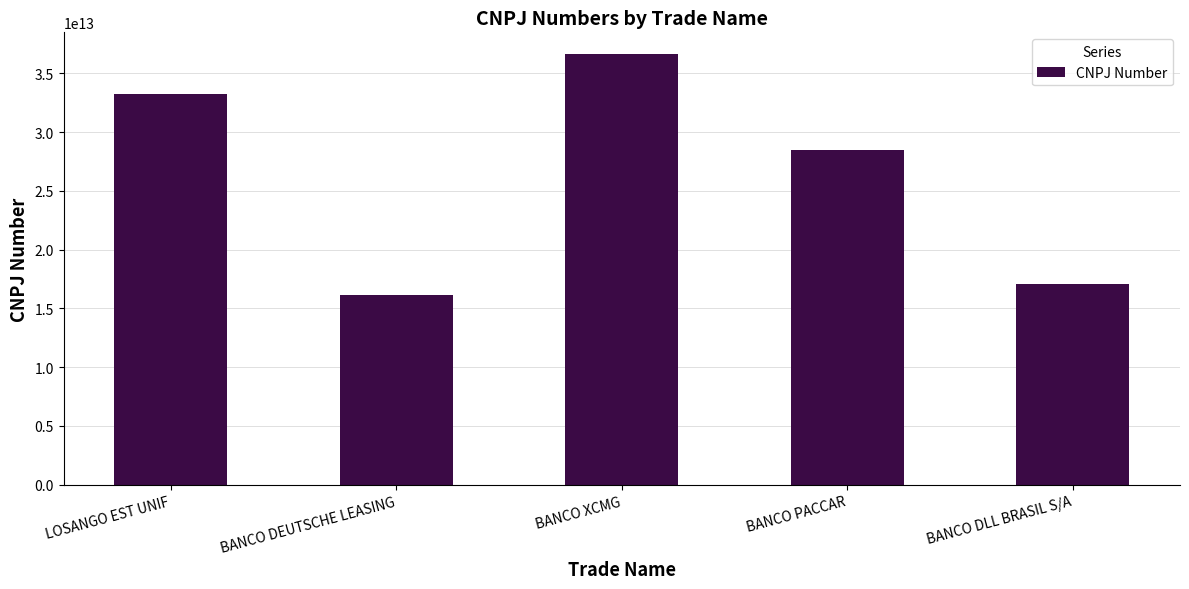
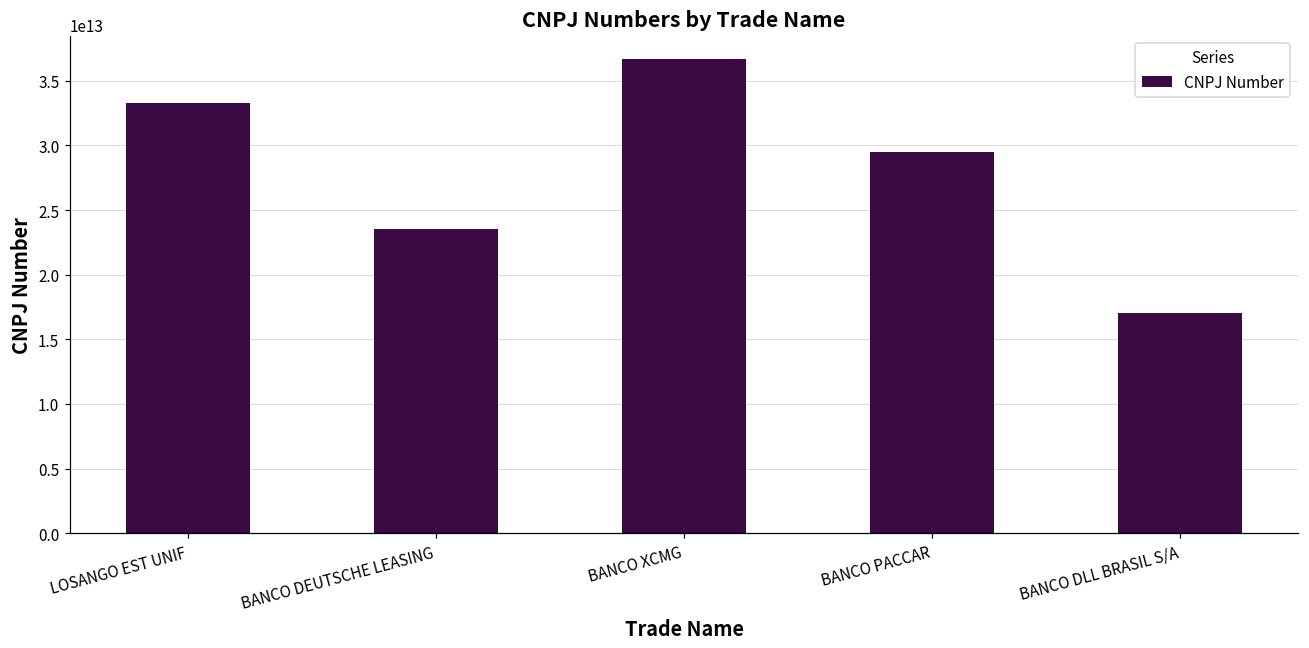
BANCO DEUTSCHE LEASING: 16100000000000 -> 23500000000000
BANCO PACCAR: 28500000000000 -> 29500000000000
